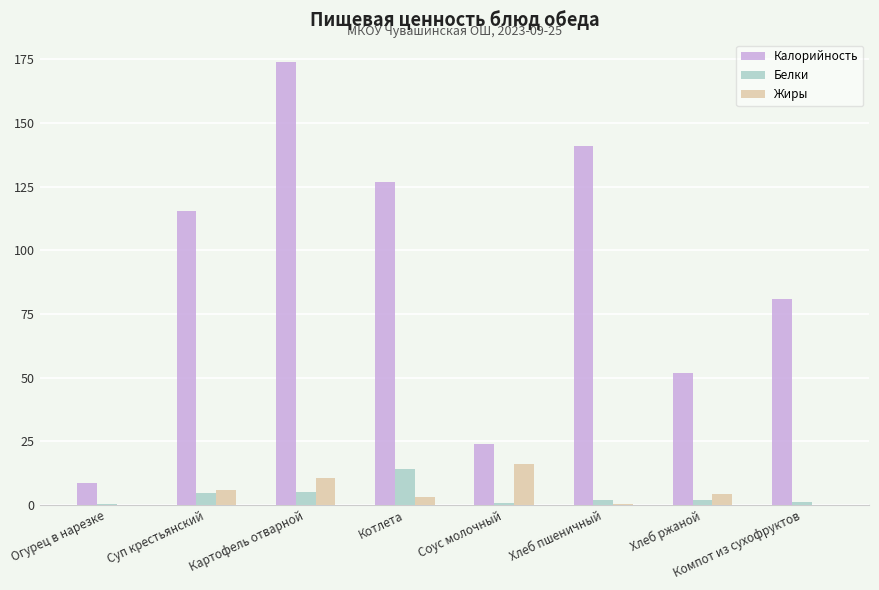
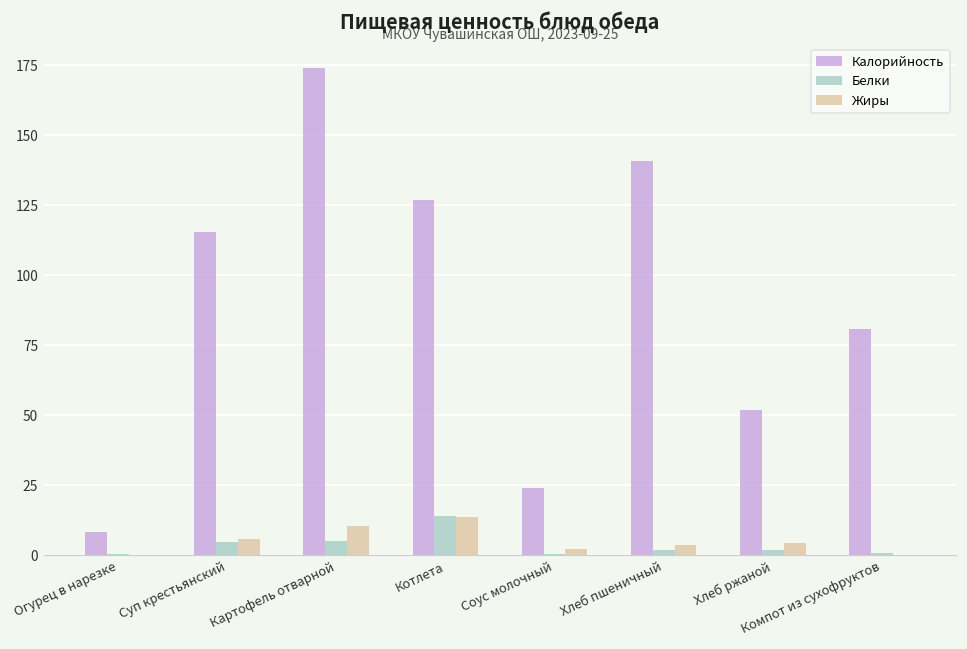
Жиры, Котлета: 3 -> 14
Жиры, Соус молочный: 16 -> 2
Жиры, Хлеб пшеничный: 0 -> 4
